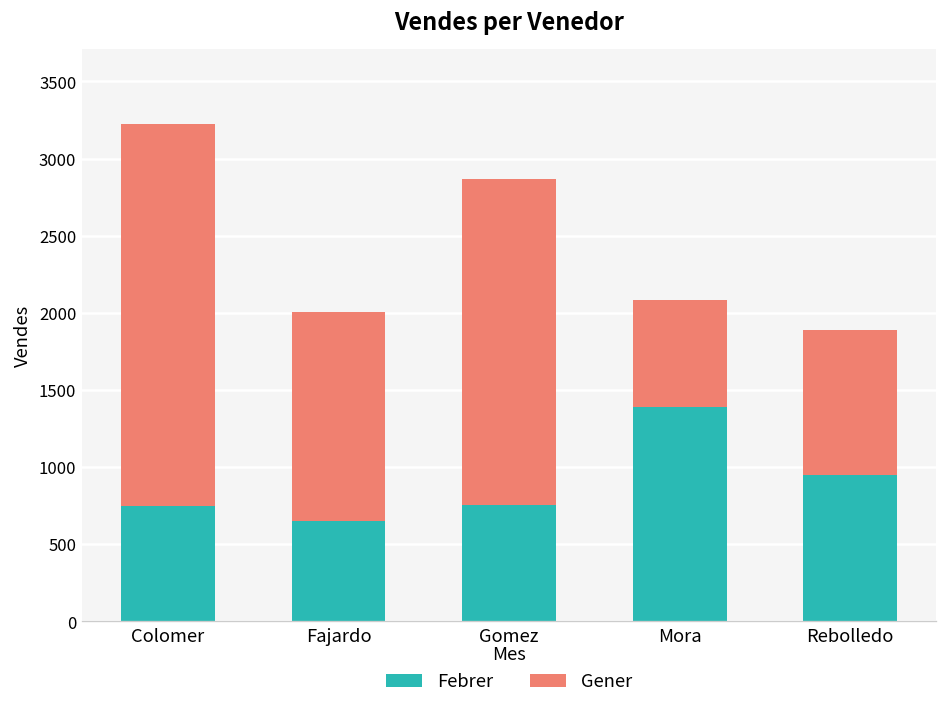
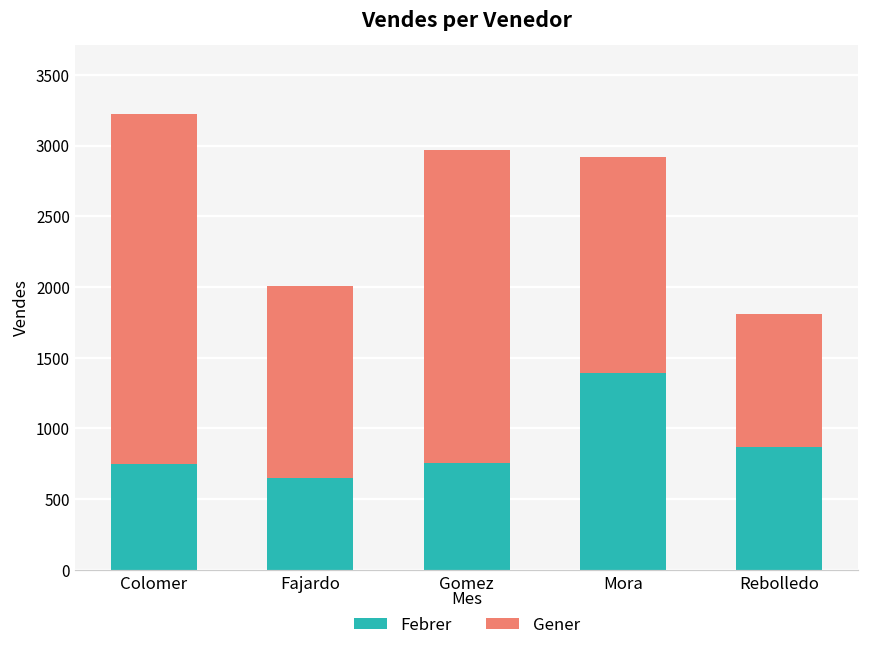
Gener, Gomez: 2110 -> 2210
Gener, Mora: 690 -> 1530
Febrer, Rebolledo: 950 -> 870
